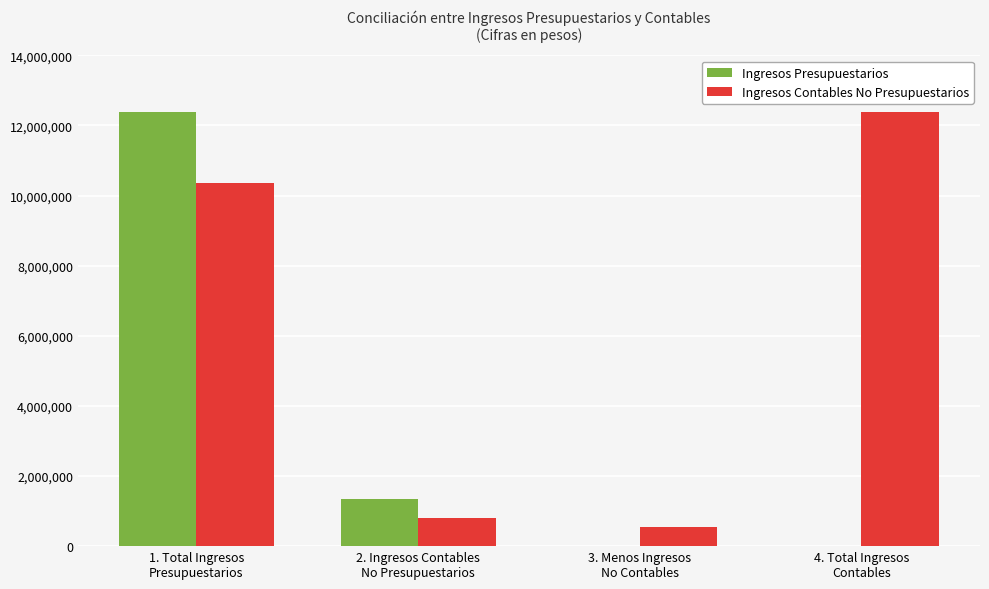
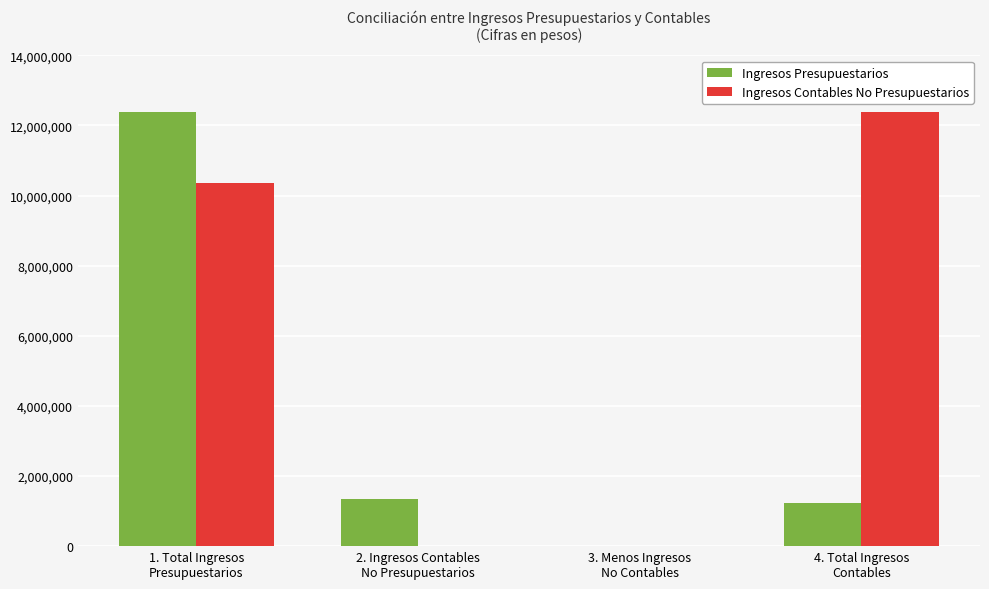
Ingresos Contables No Presupuestarios, 2. Ingresos Contables No Presupuestarios: 800,000 -> 0
Ingresos Contables No Presupuestarios, 3. Menos Ingresos No Contables: 600,000 -> 0
Ingresos Presupuestarios, 4. Total Ingresos Contables: 0 -> 1,200,000
